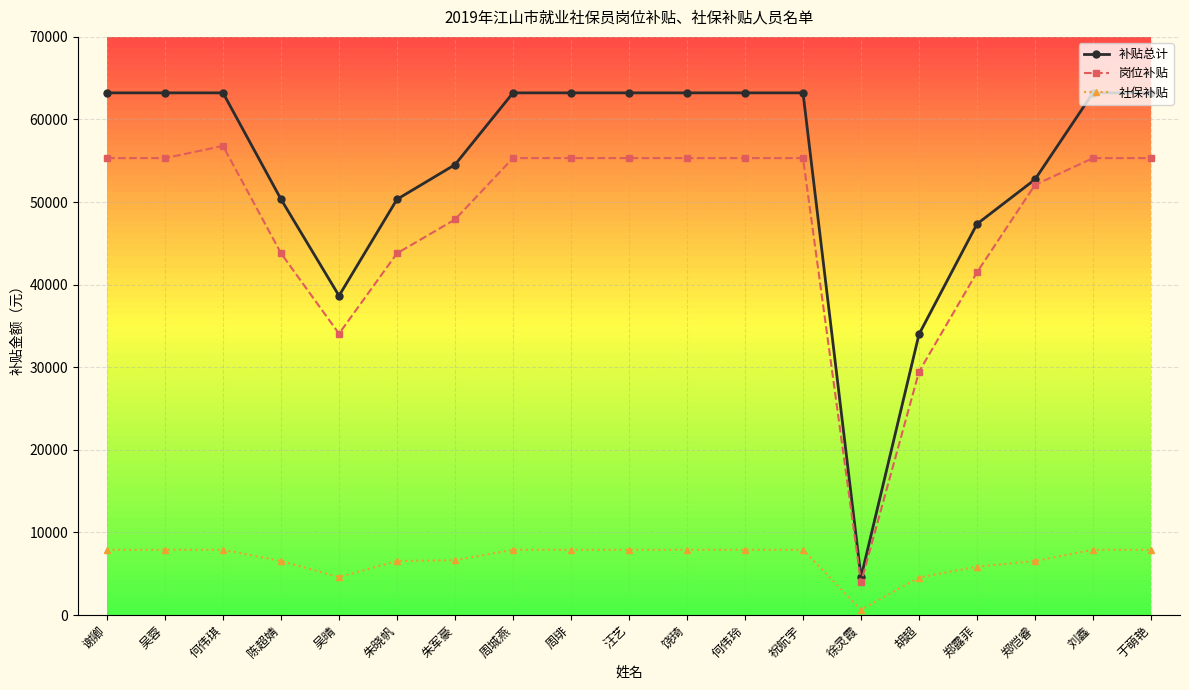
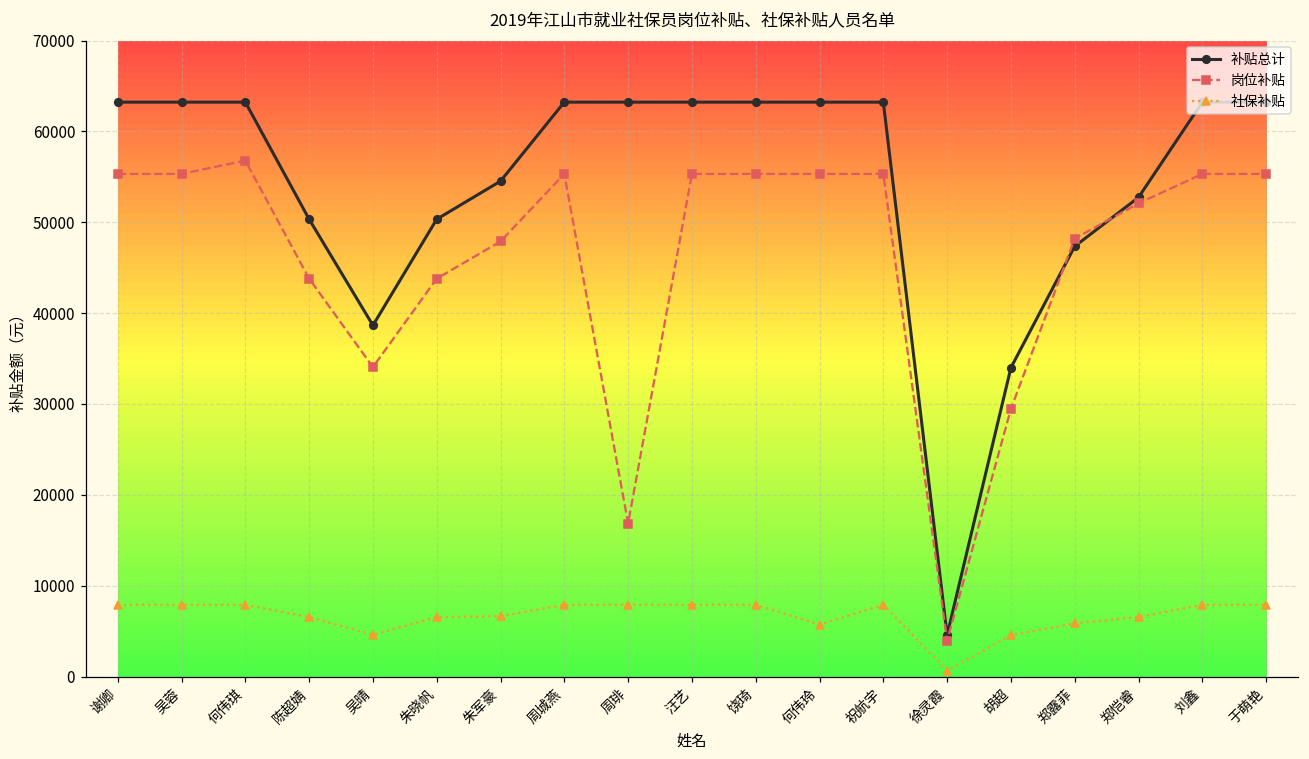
岗位补贴, 周琲: 55000 -> 17000
社保补贴, 何伟玲: 8000 -> 6000
岗位补贴, 郑露菲: 41000 -> 48000
